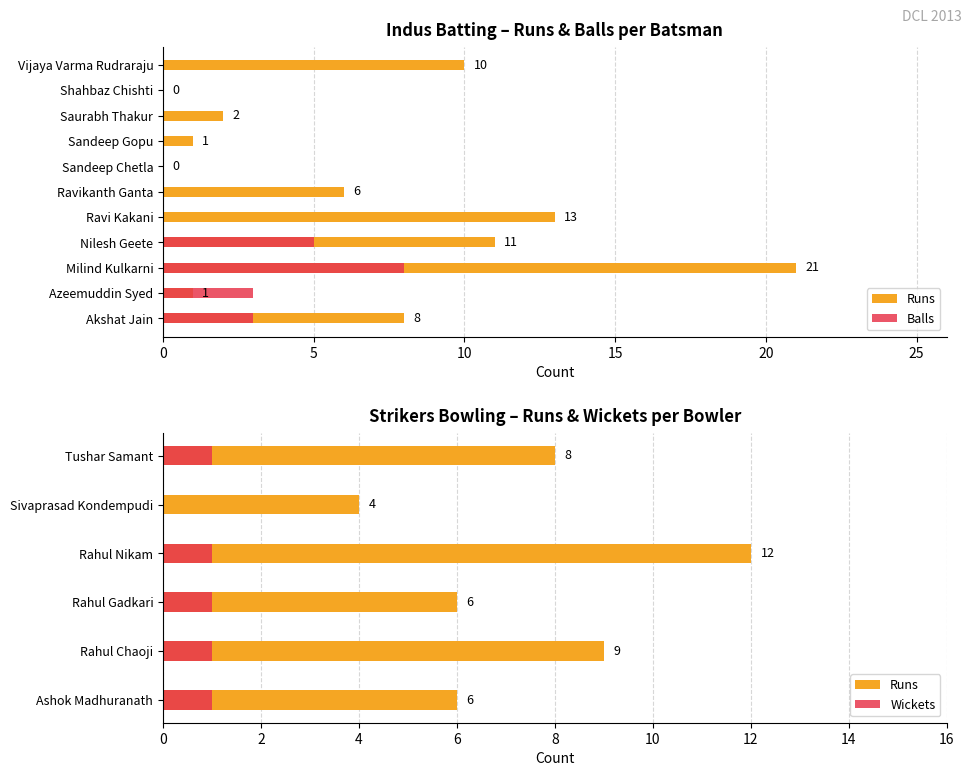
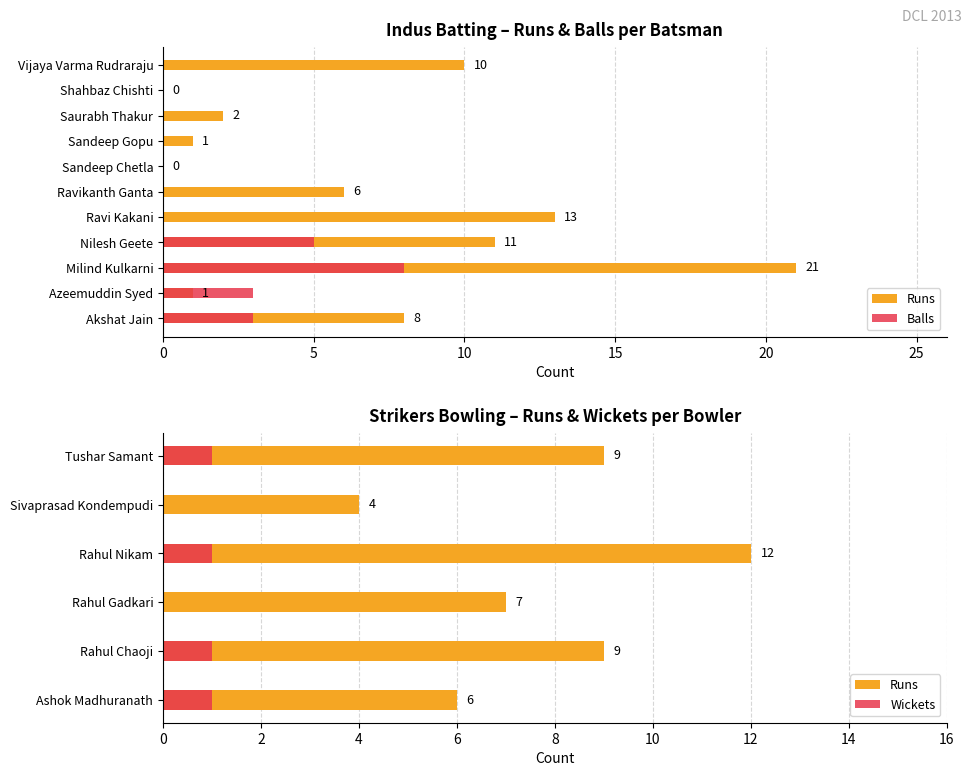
Strikers Bowling – Runs & Wickets per Bowler, Runs, Tushar Samant: 8 -> 9
Strikers Bowling – Runs & Wickets per Bowler, Runs, Rahul Gadkari: 6 -> 7
Strikers Bowling – Runs & Wickets per Bowler, Wickets, Rahul Gadkari: 1 -> 0
